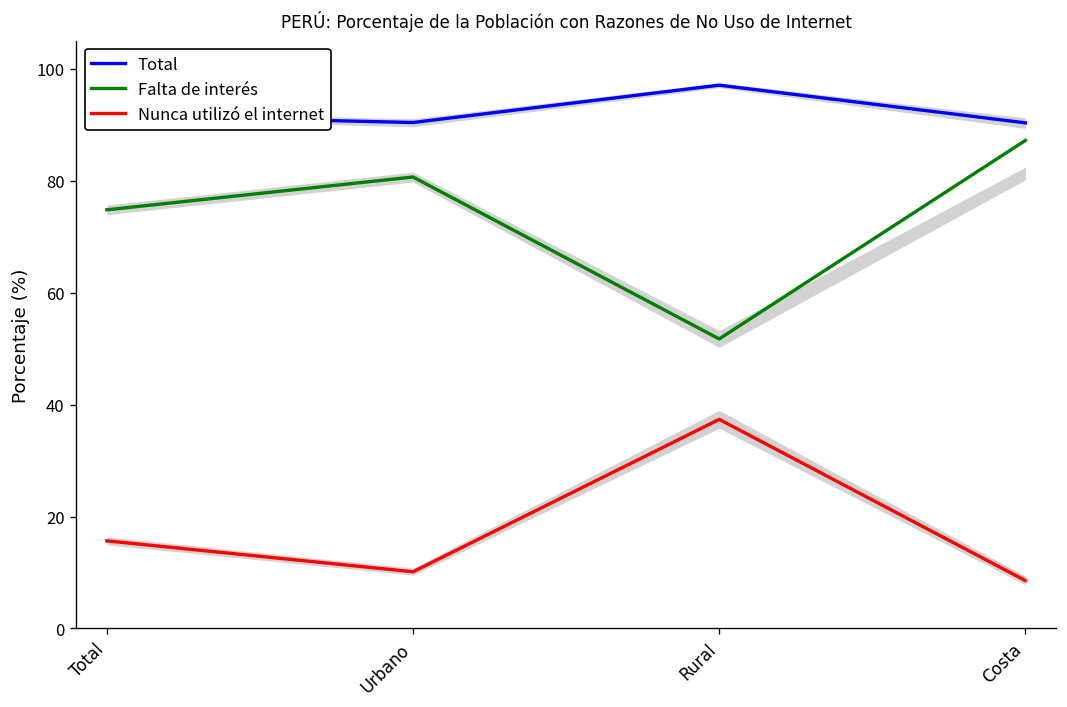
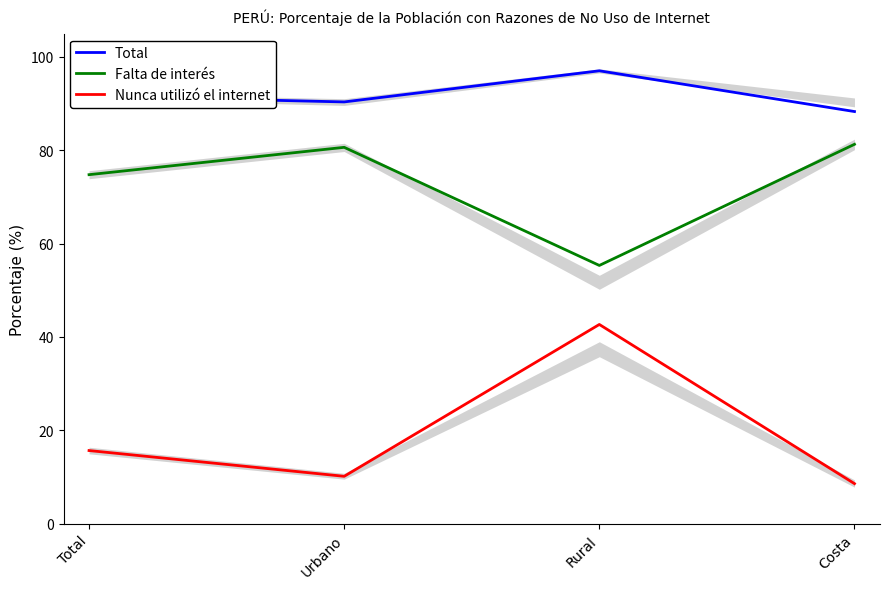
Falta de interés, Rural: 52 -> 55
Nunca utilizó el internet, Rural: 37 -> 43
Total, Costa: 90 -> 88
Falta de interés, Costa: 87 -> 81
